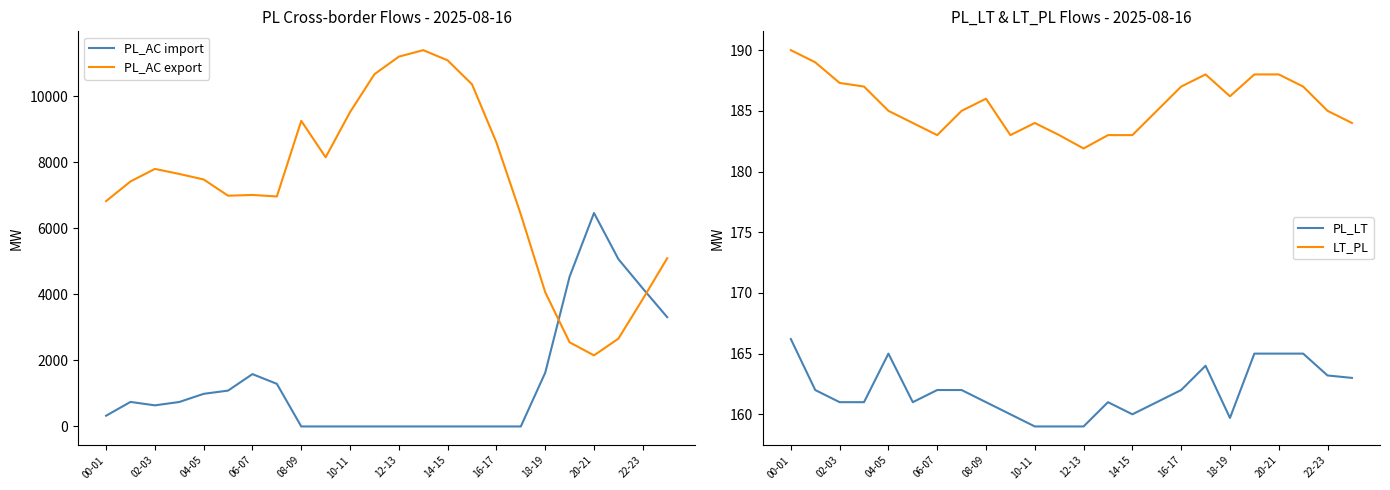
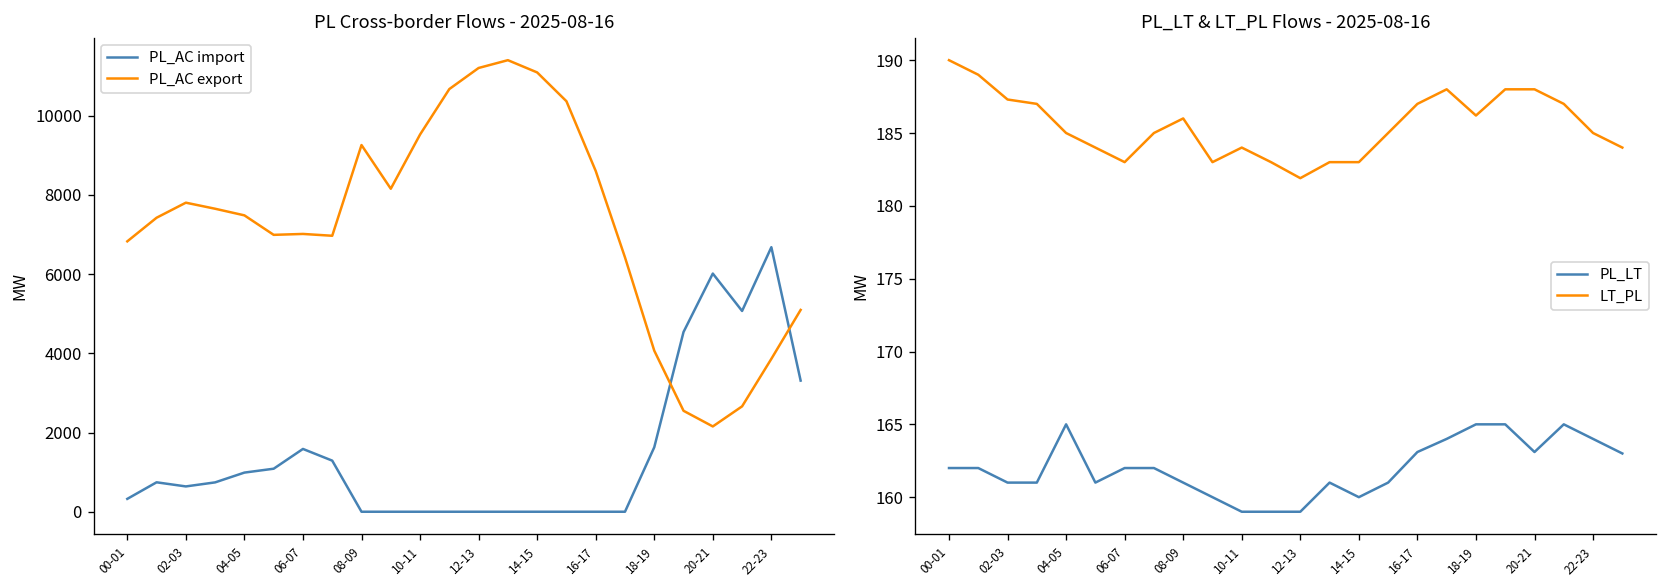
PL Cross-border Flows - 2025-08-16, PL_AC import, 20-21: 6500 -> 6000
PL Cross-border Flows - 2025-08-16, PL_AC import, 22-23: 4200 -> 6700
PL_LT & LT_PL Flows - 2025-08-16, PL_LT, 00-01: 166.2 -> 162.0
PL_LT & LT_PL Flows - 2025-08-16, PL_LT, 16-17: 162.0 -> 163.1
PL_LT & LT_PL Flows - 2025-08-16, PL_LT, 18-19: 159.7 -> 165.0
PL_LT & LT_PL Flows - 2025-08-16, PL_LT, 20-21: 165.0 -> 163.1
PL_LT & LT_PL Flows - 2025-08-16, PL_LT, 22-23: 163.2 -> 164.0
